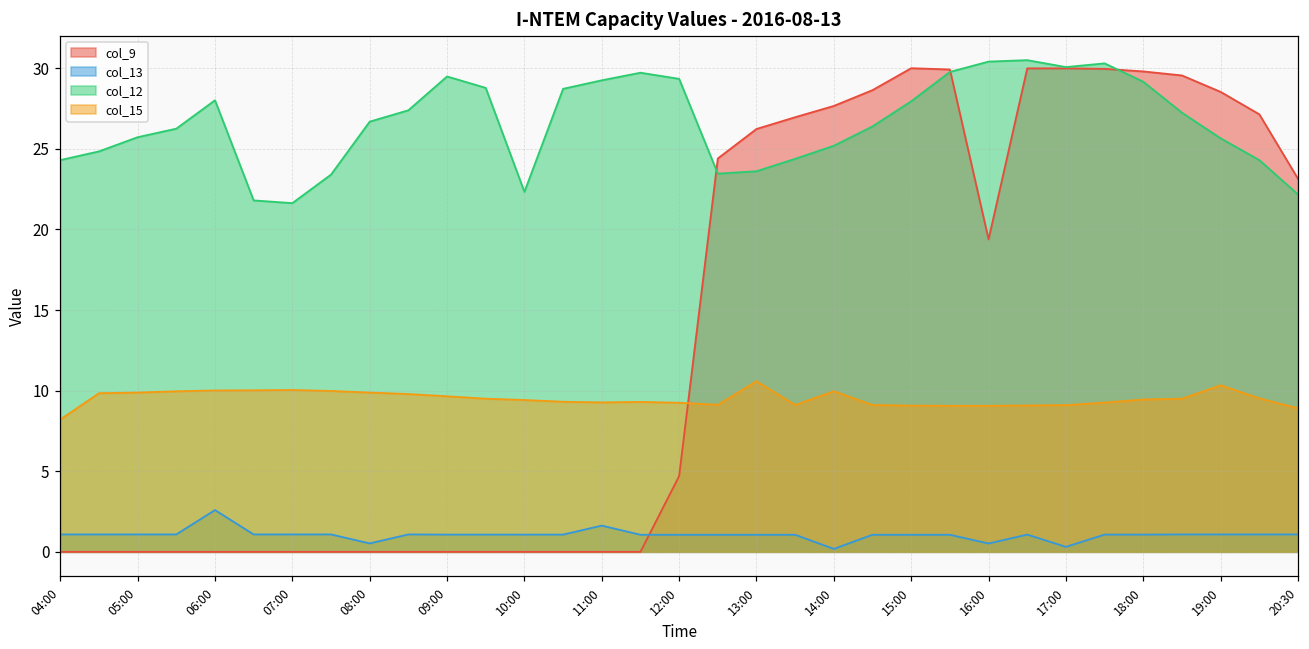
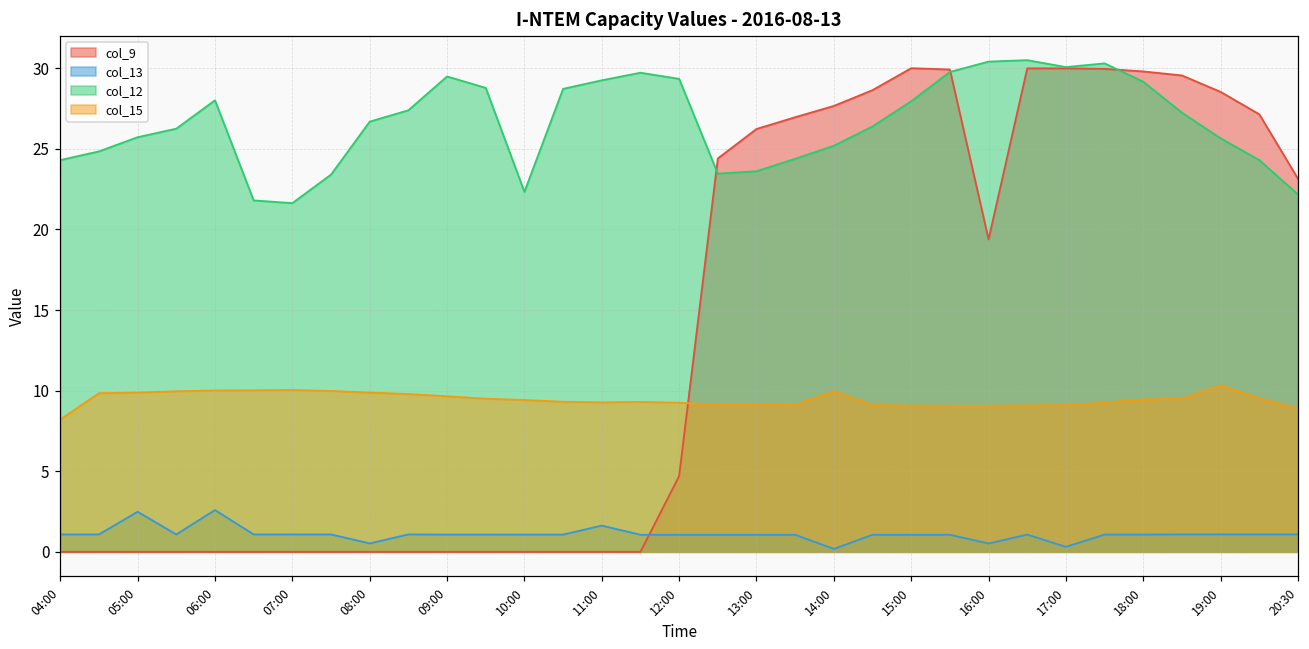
col_13, 05:00: 1.1 -> 2.5
col_15, 13:00: 10.6 -> 9.1
